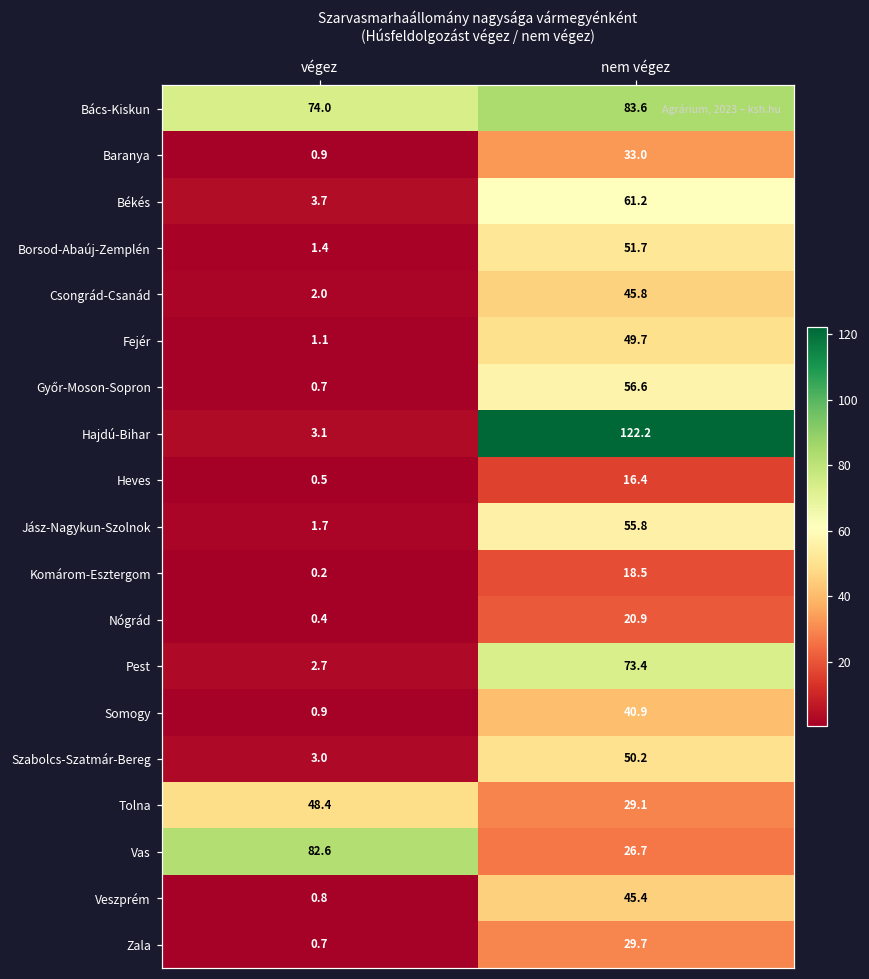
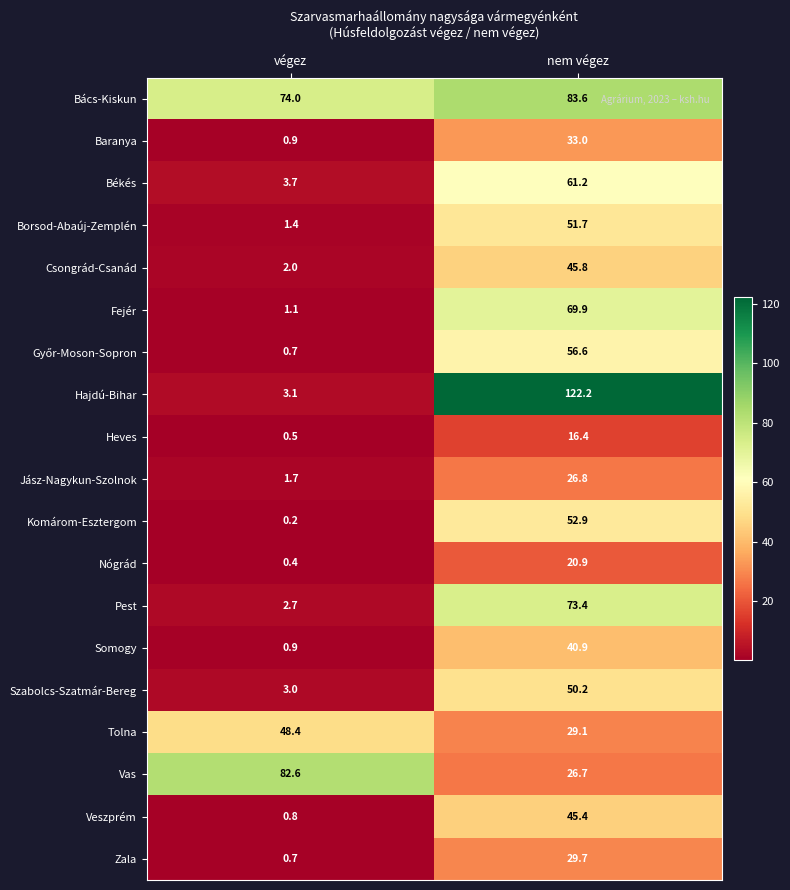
Fejér, nem végez: 49.7 -> 69.9
Jász-Nagykun-Szolnok, nem végez: 55.8 -> 26.8
Komárom-Esztergom, nem végez: 18.5 -> 52.9
